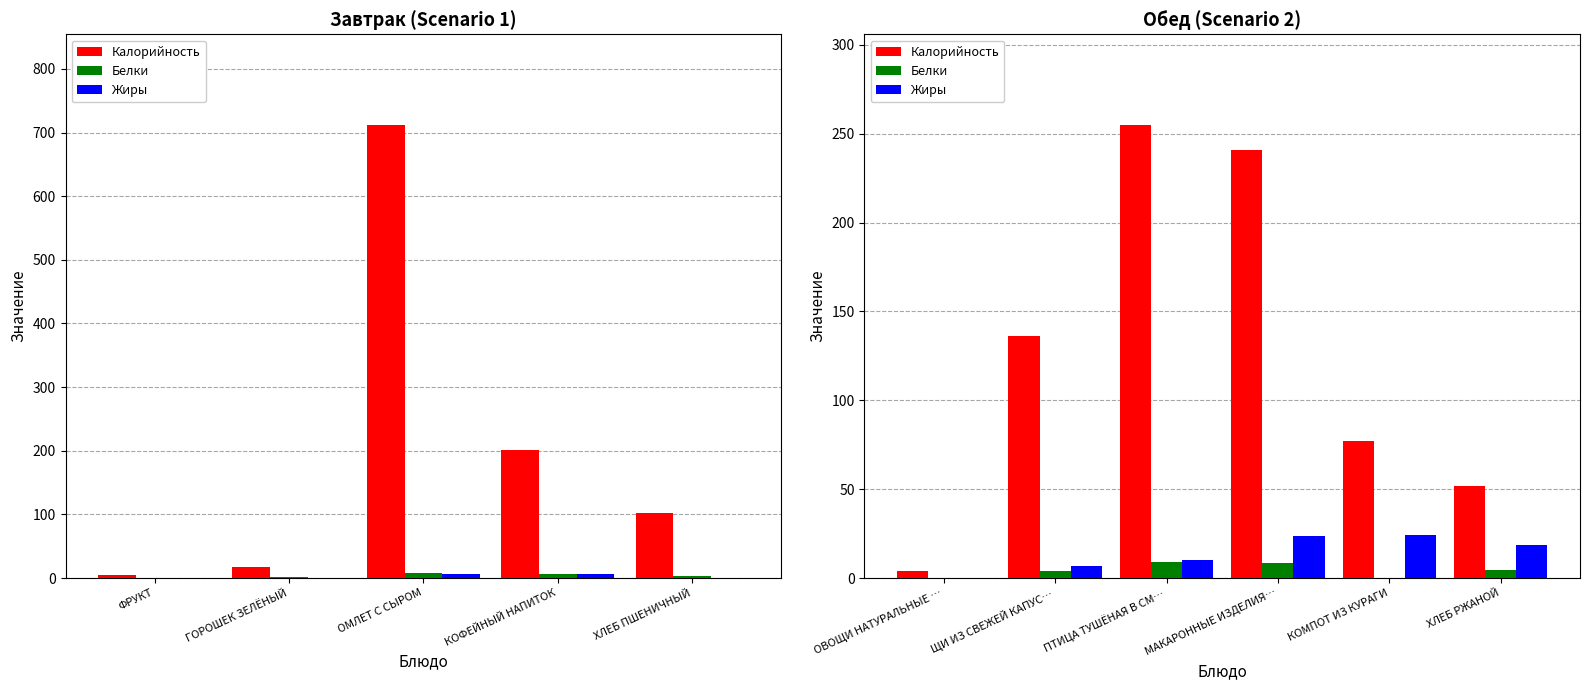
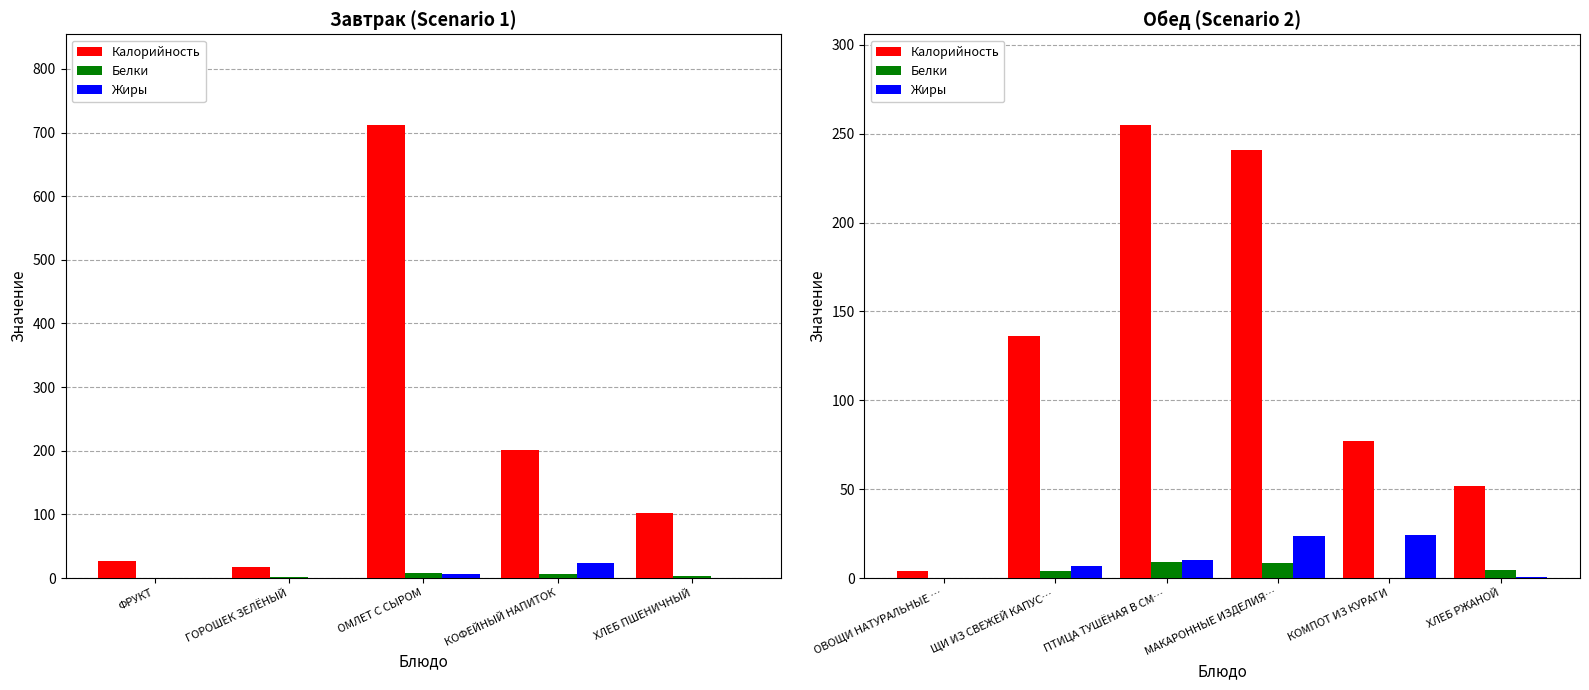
Завтрак (Scenario 1), Калорийность, ФРУКТ: 0 -> 30
Завтрак (Scenario 1), Жиры, КОФЕЙНЫЙ НАПИТОК: 10 -> 20
Обед (Scenario 2), Жиры, ХЛЕБ РЖАНОЙ: 19 -> 0
